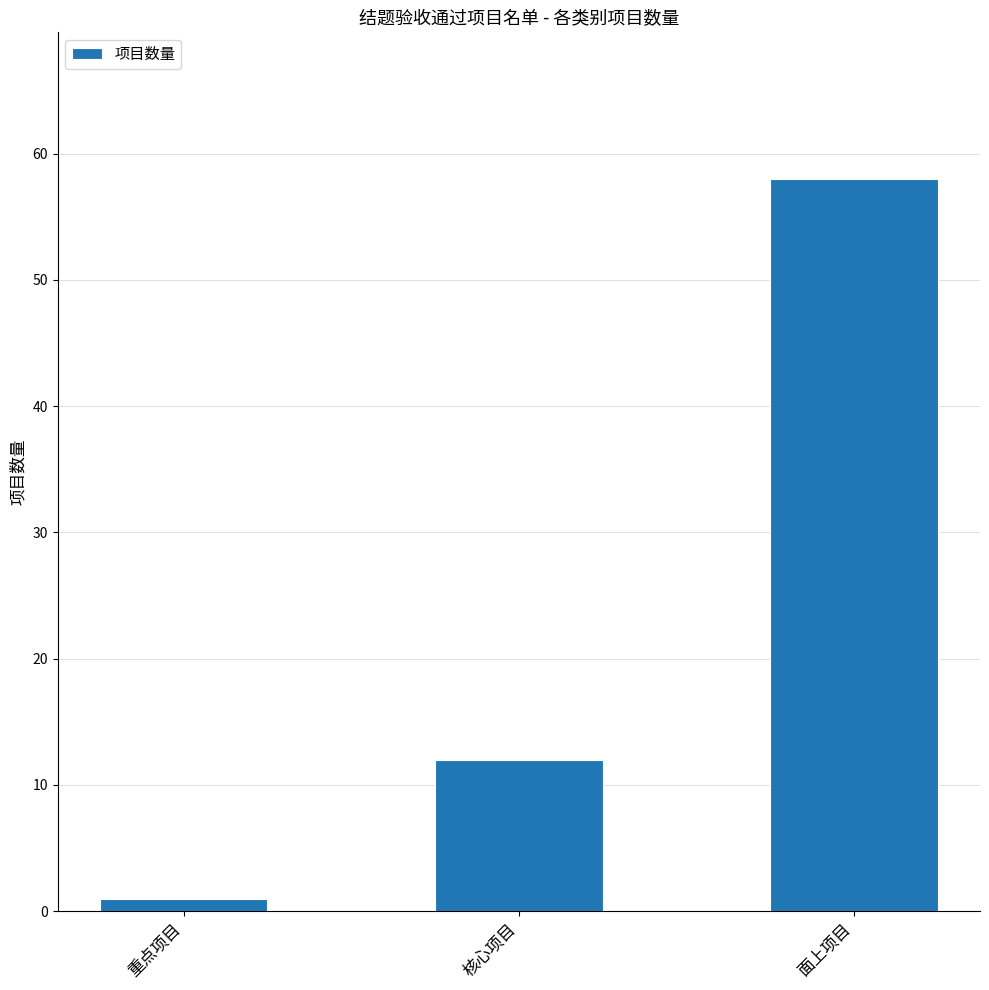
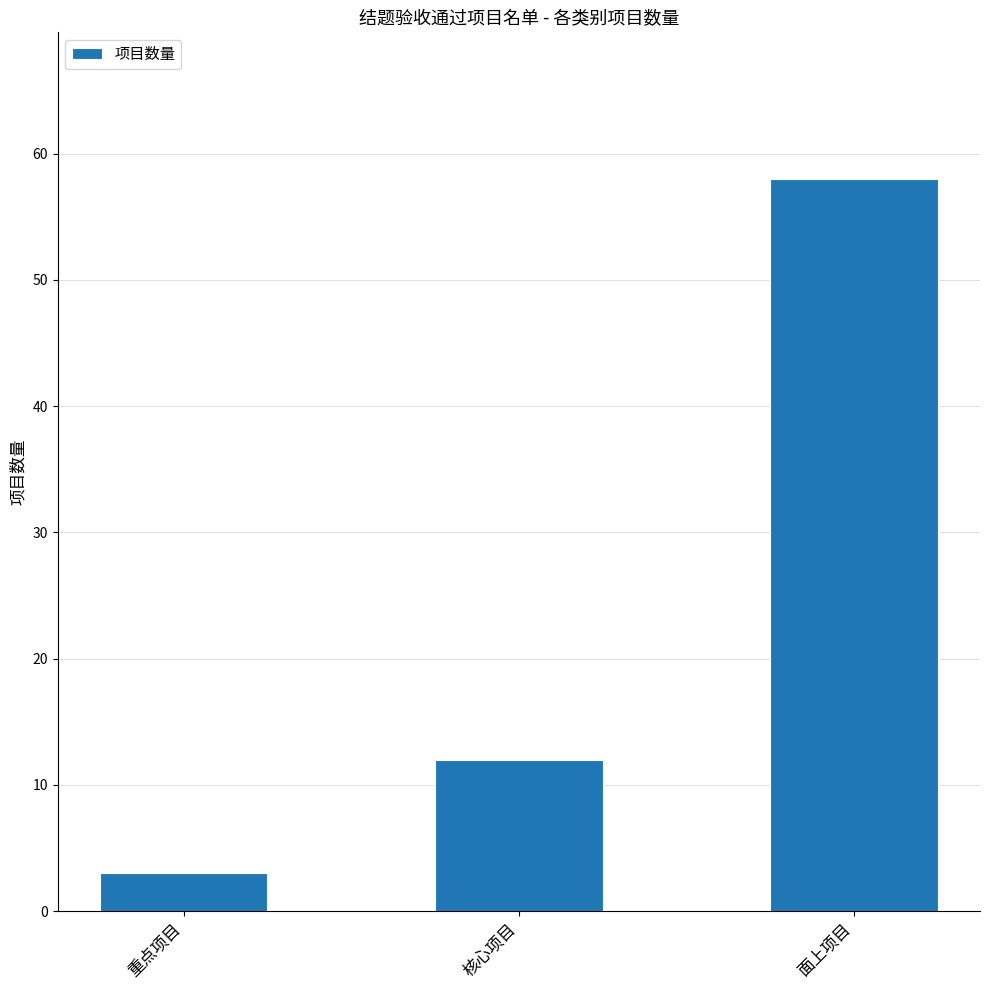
重点项目: 1 -> 3
